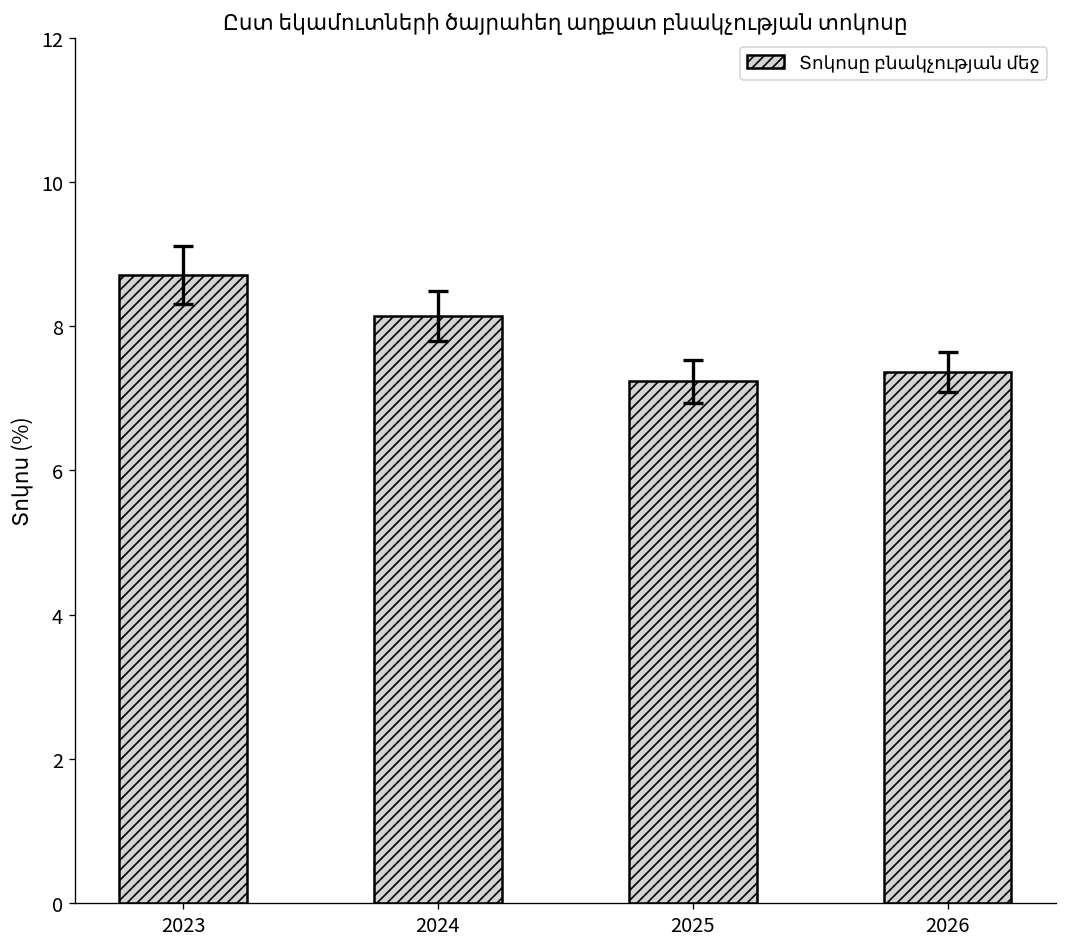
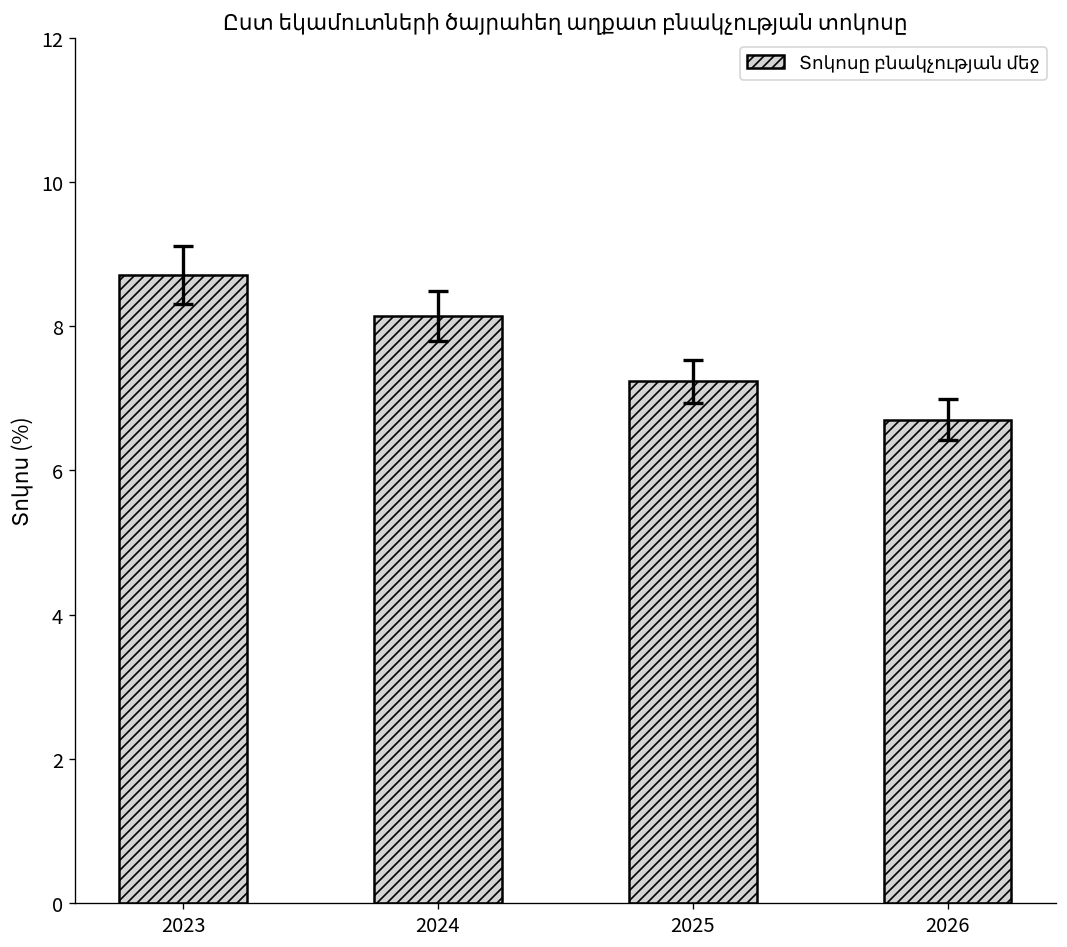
Տոկոսը բնակչության մեջ, 2026: 7.4 -> 6.7
